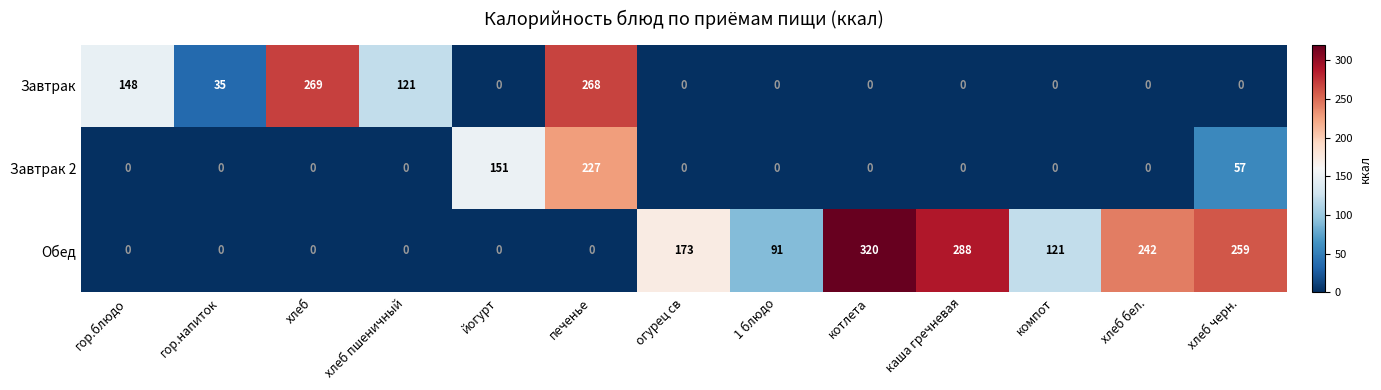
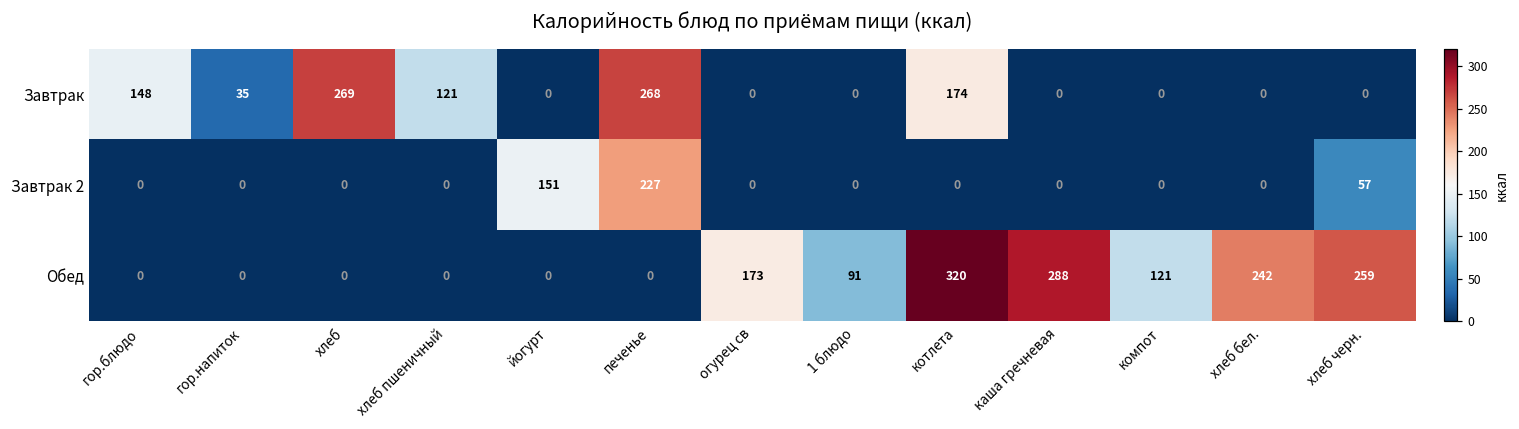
Завтрак, котлета: 0 -> 174
